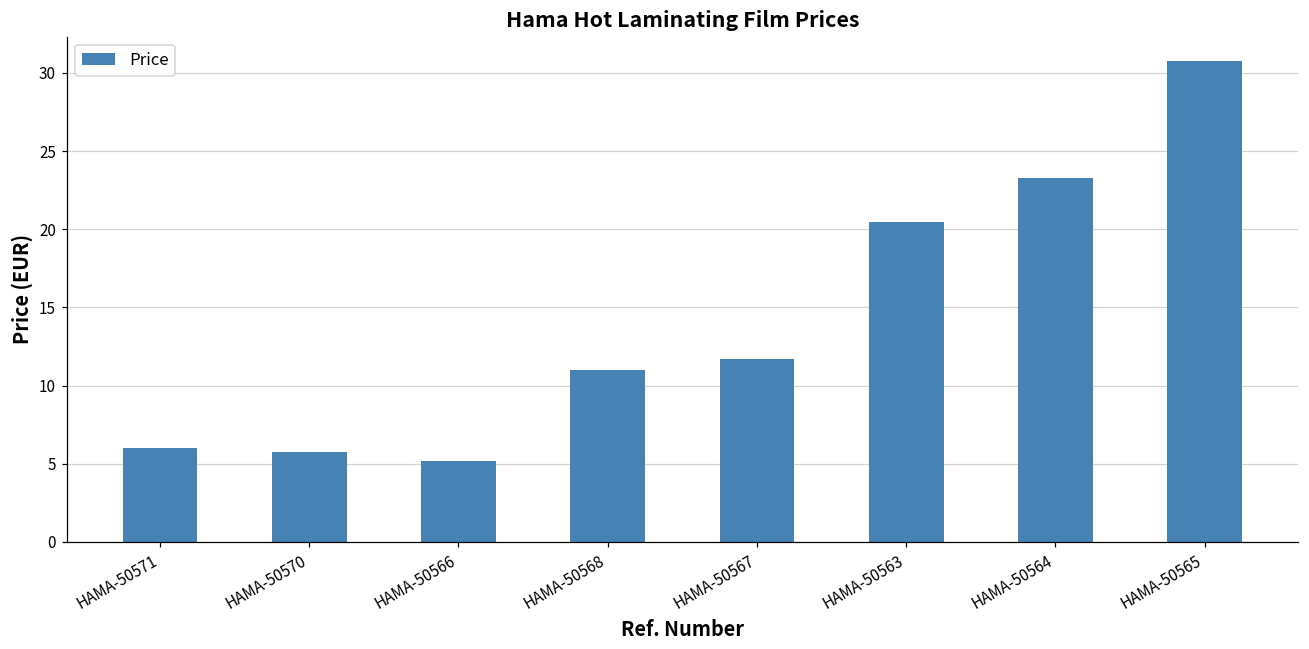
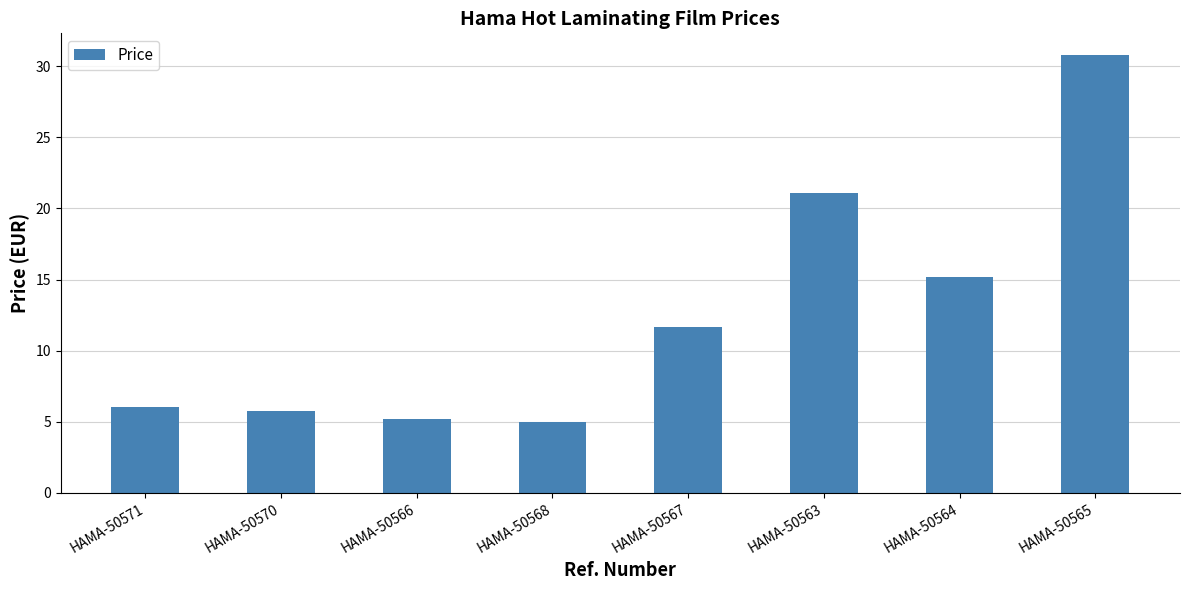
HAMA-50568: 11.0 -> 5.0
HAMA-50563: 20.5 -> 21.1
HAMA-50564: 23.3 -> 15.2
